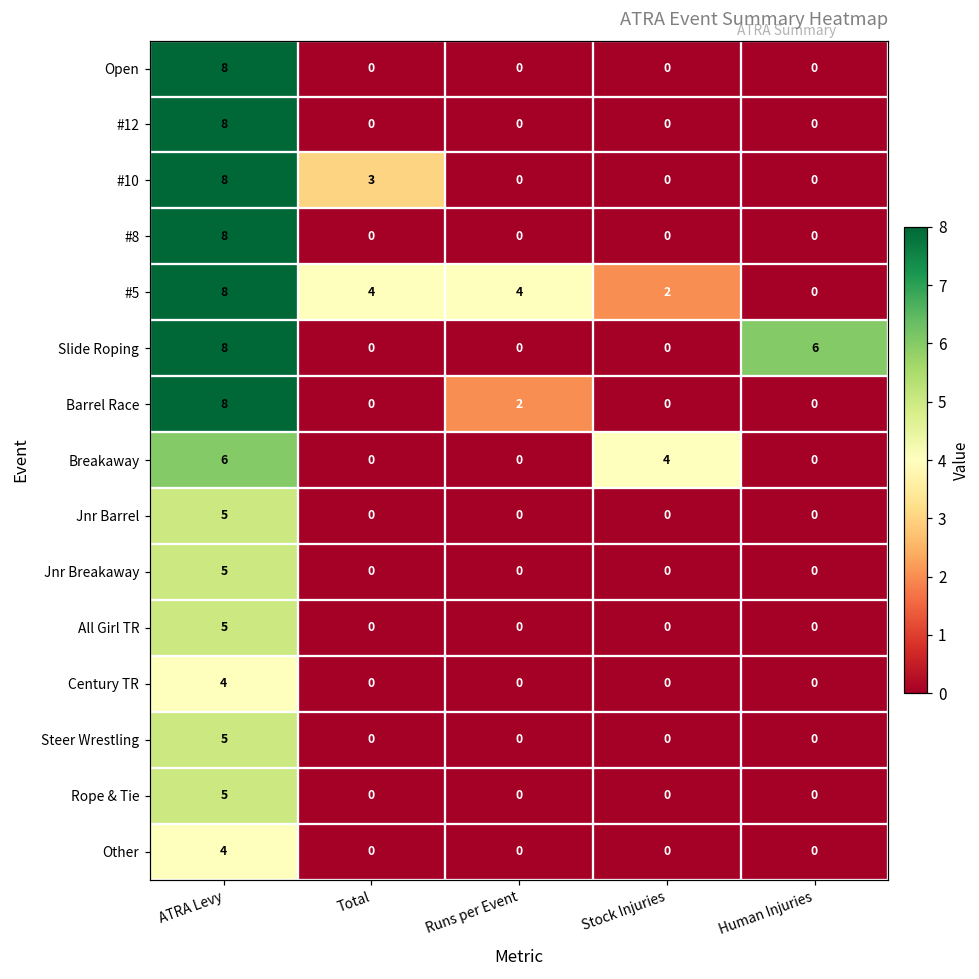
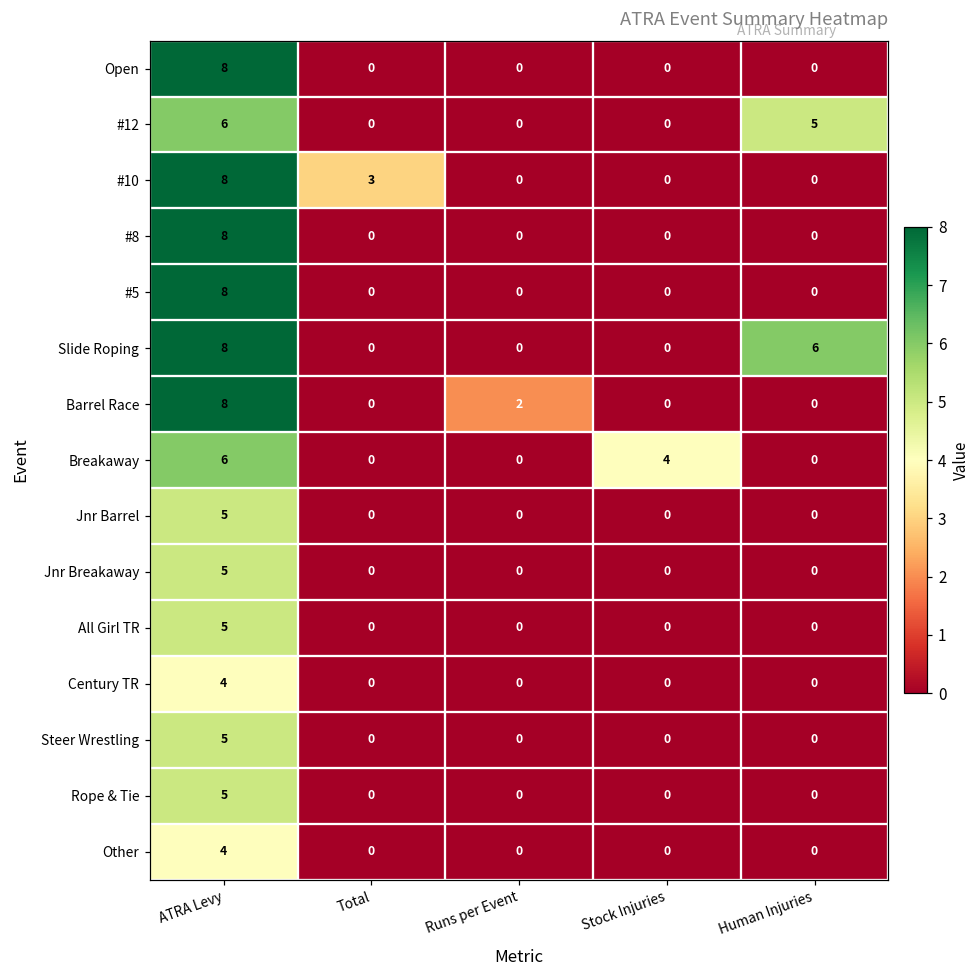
#12, ATRA Levy: 8 -> 6
#12, Human Injuries: 0 -> 5
#5, Total: 4 -> 0
#5, Runs per Event: 4 -> 0
#5, Stock Injuries: 2 -> 0
